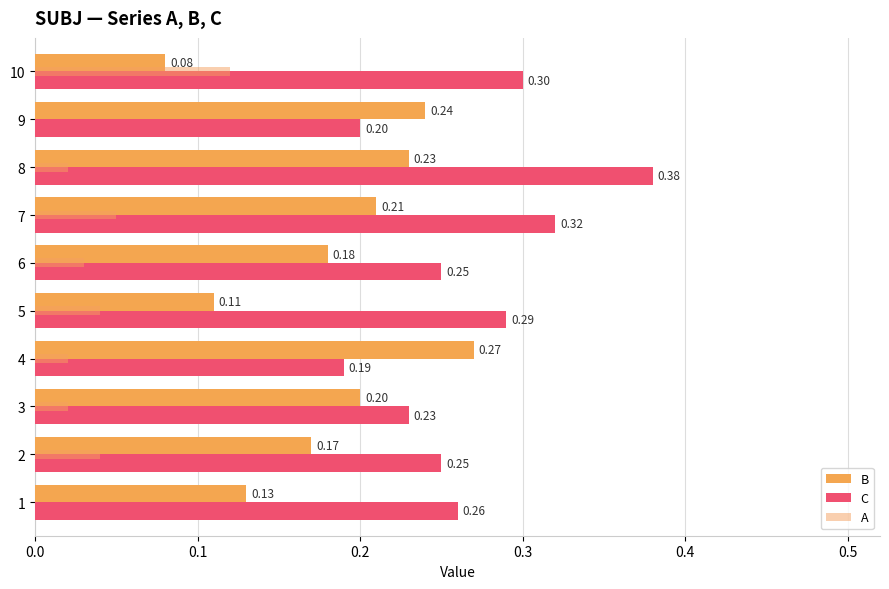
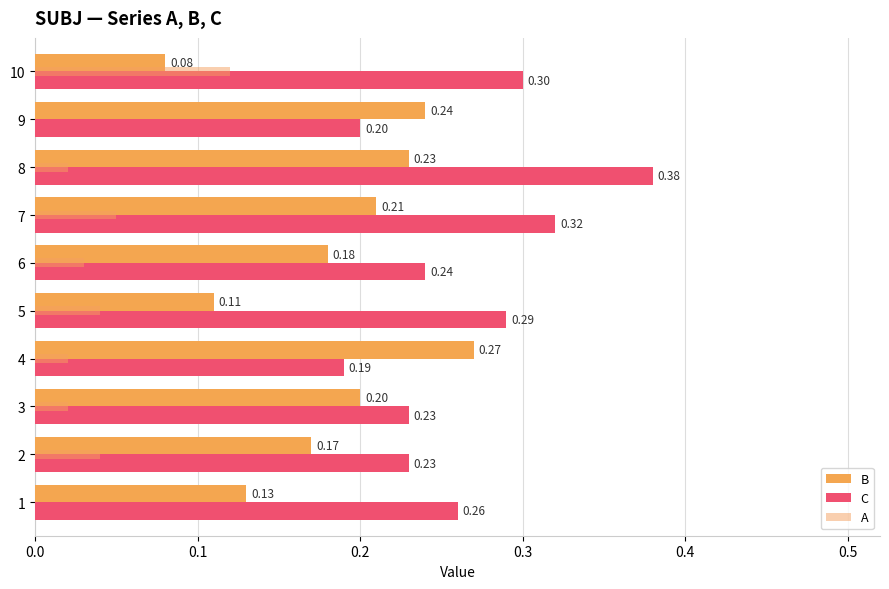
C, 6: 0.25 -> 0.24
C, 2: 0.25 -> 0.23
